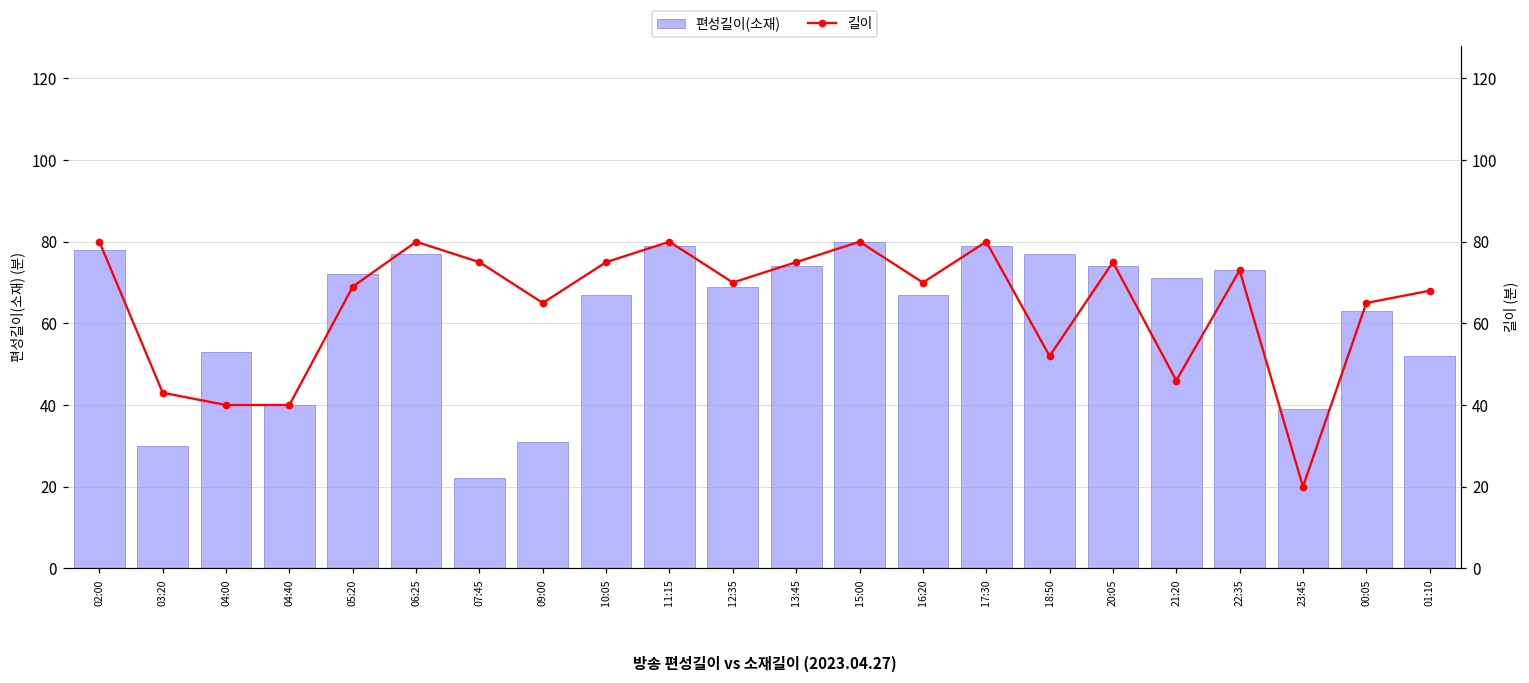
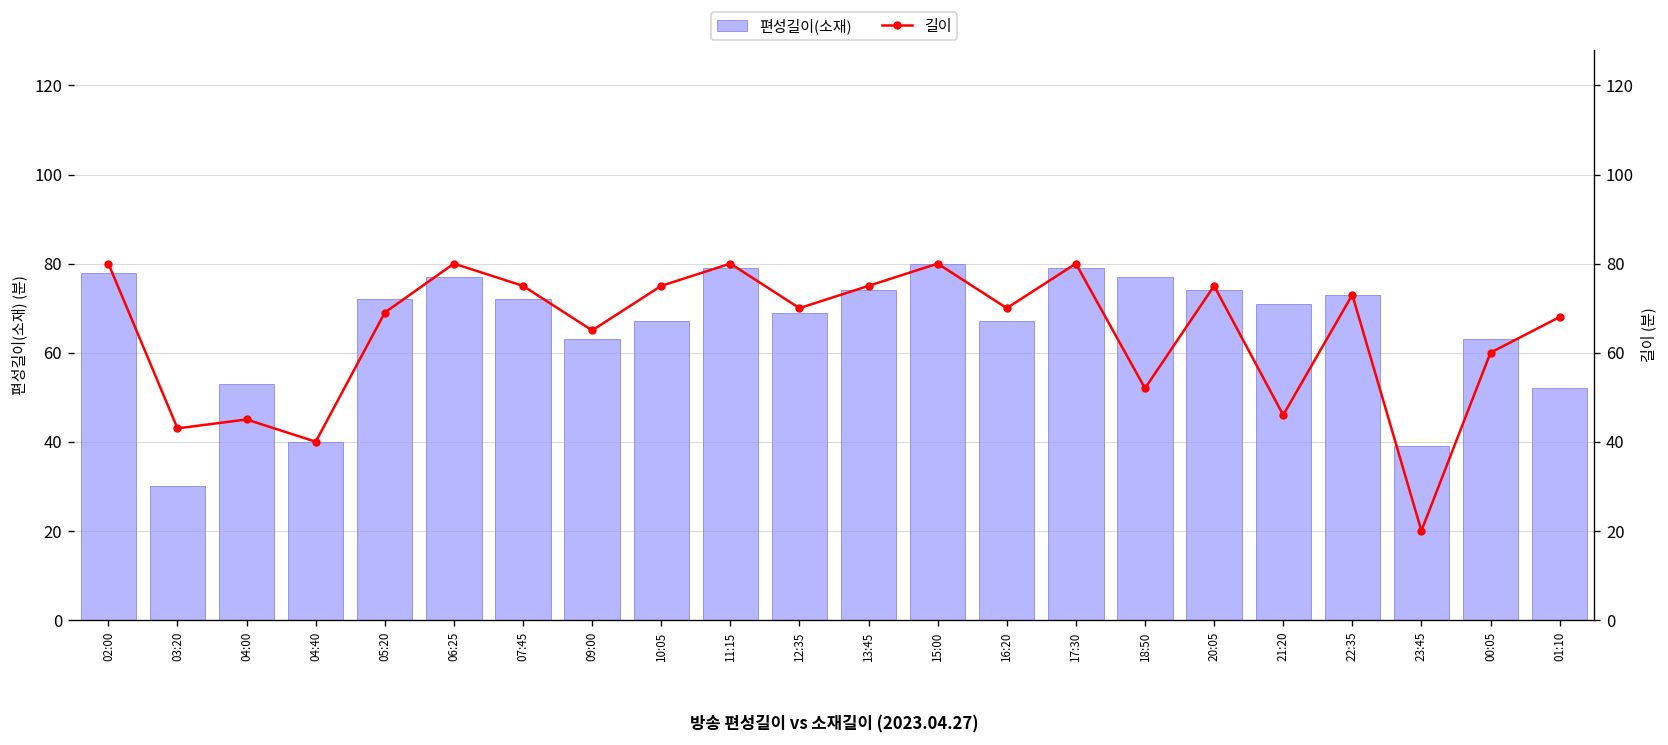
편성길이(소재), 07:45: 22 -> 72
편성길이(소재), 09:00: 31 -> 63
길이, 04:00: 40 -> 45
길이, 00:05: 65 -> 60
